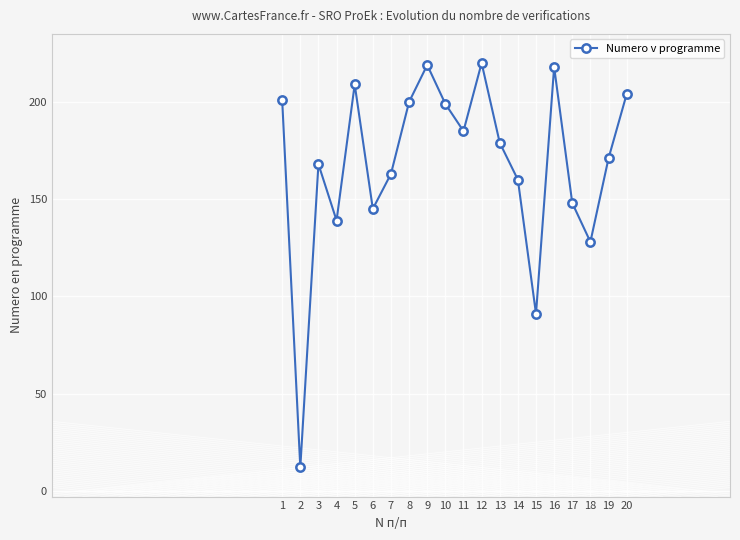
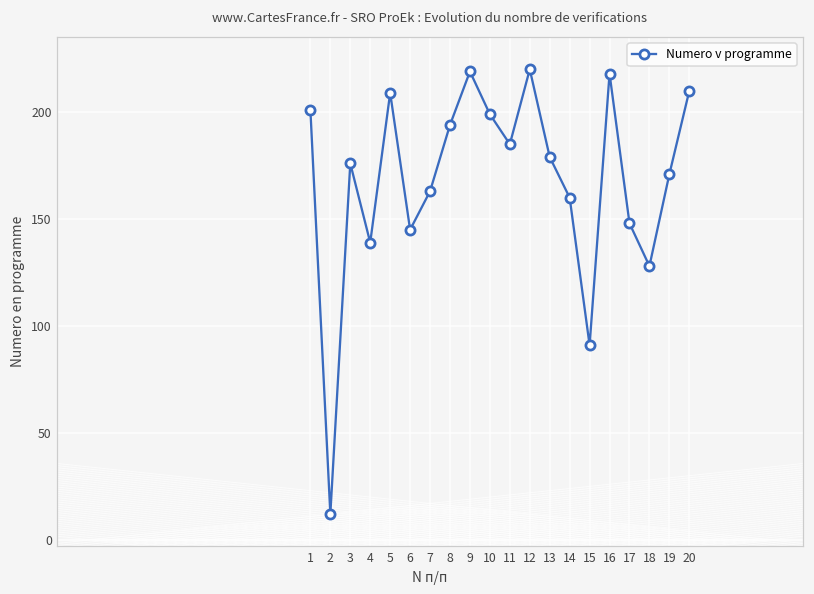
3: 168 -> 176
8: 200 -> 194
20: 204 -> 210
